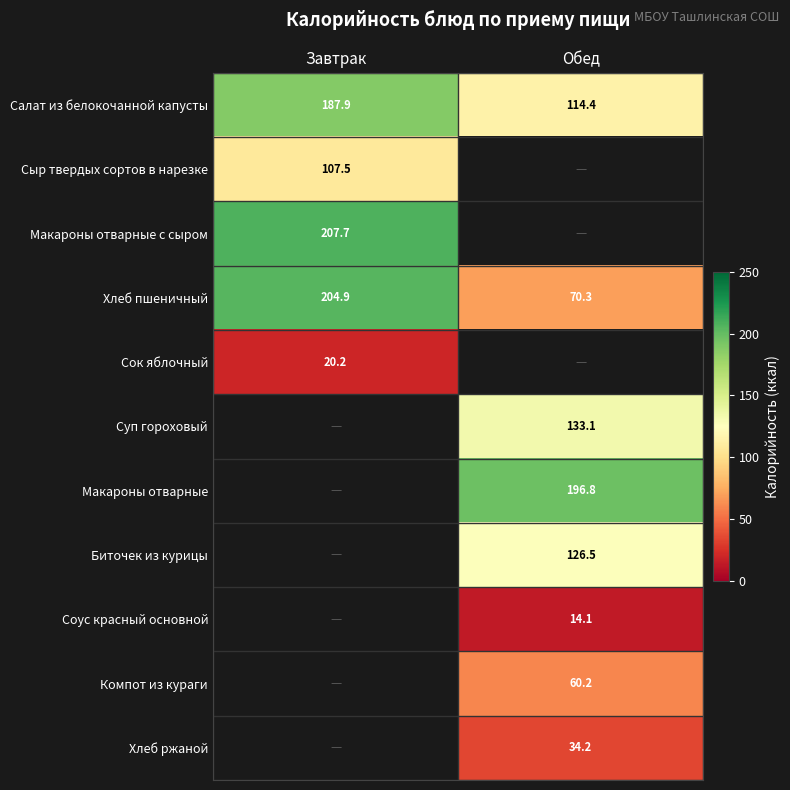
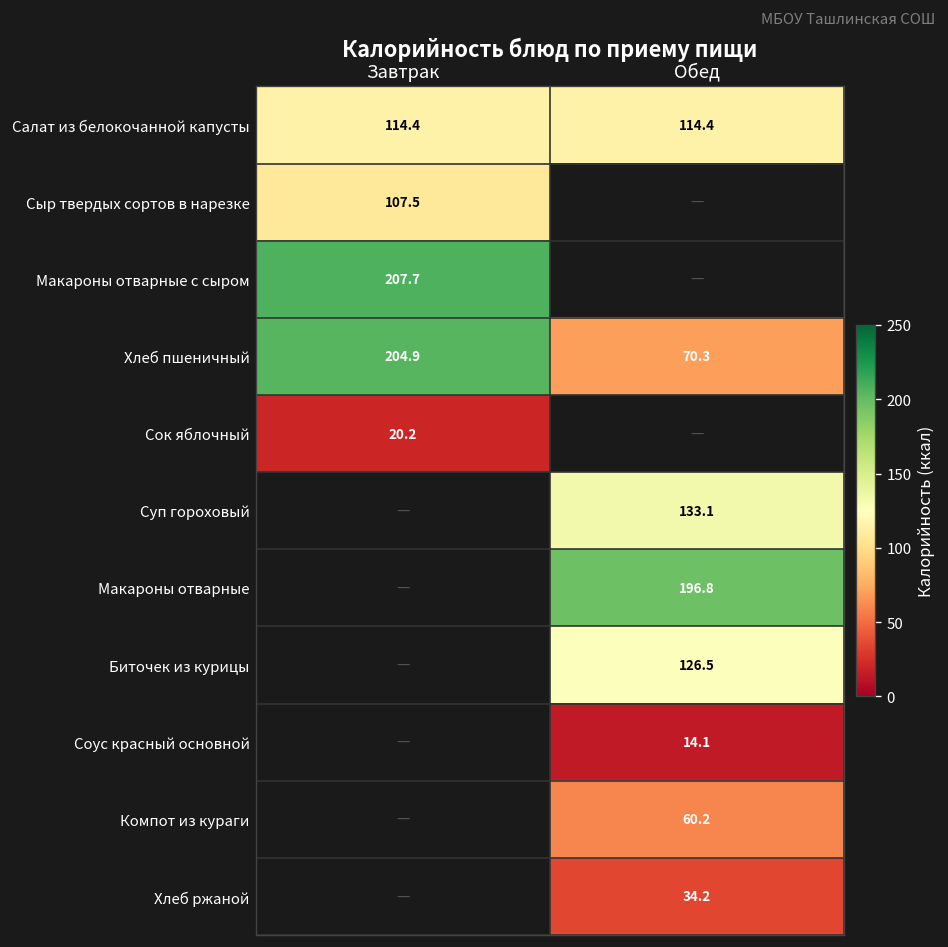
Салат из белокочанной капусты, Завтрак: 187.9 -> 114.4
